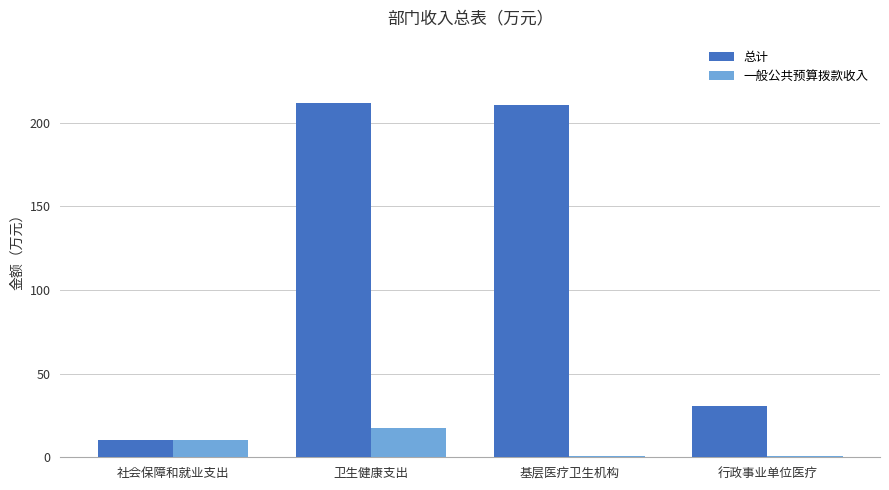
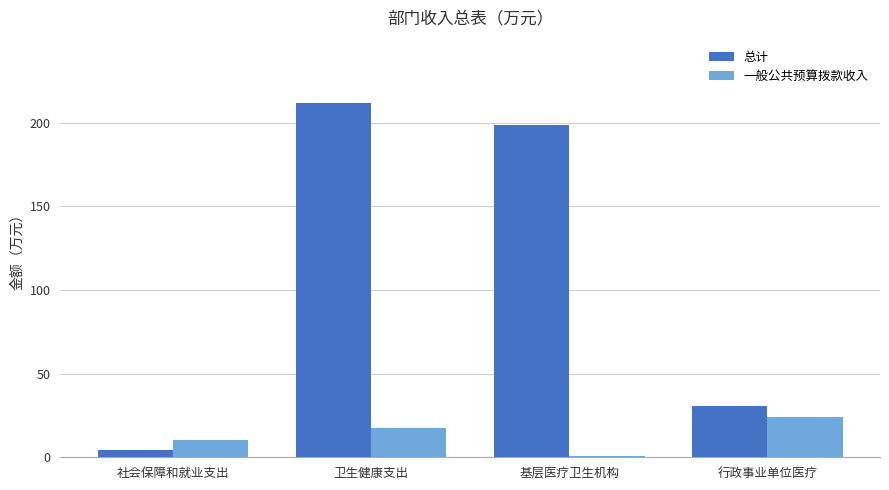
总计, 社会保障和就业支出: 10 -> 5
总计, 基层医疗卫生机构: 211 -> 199
一般公共预算拨款收入, 行政事业单位医疗: 1 -> 24
